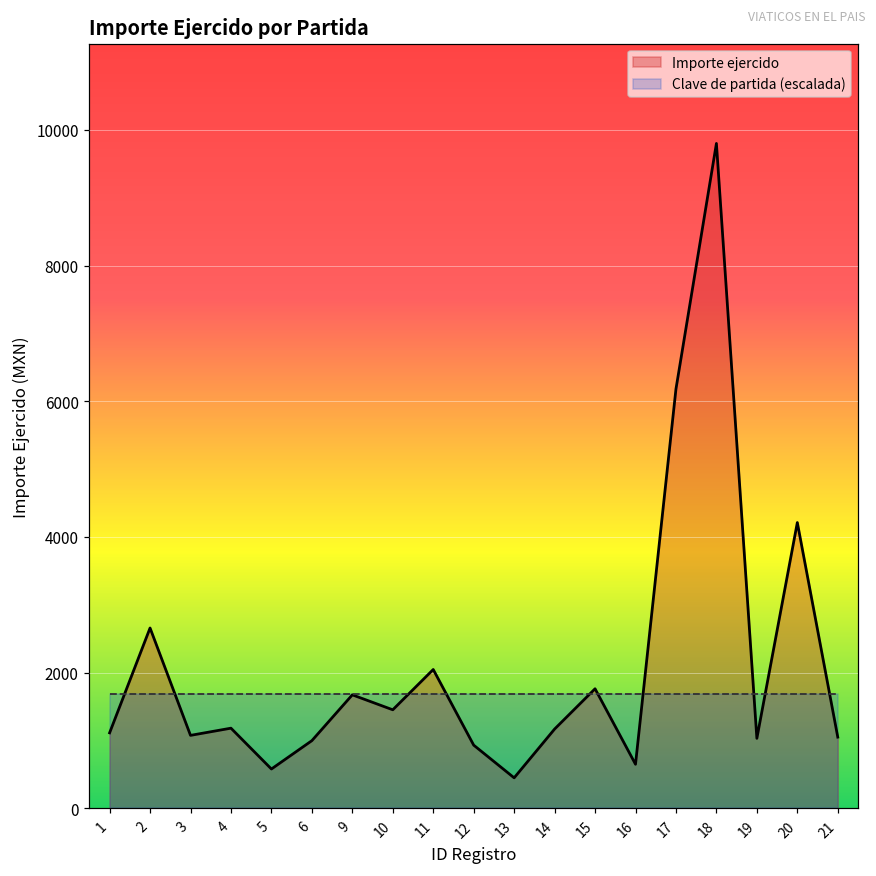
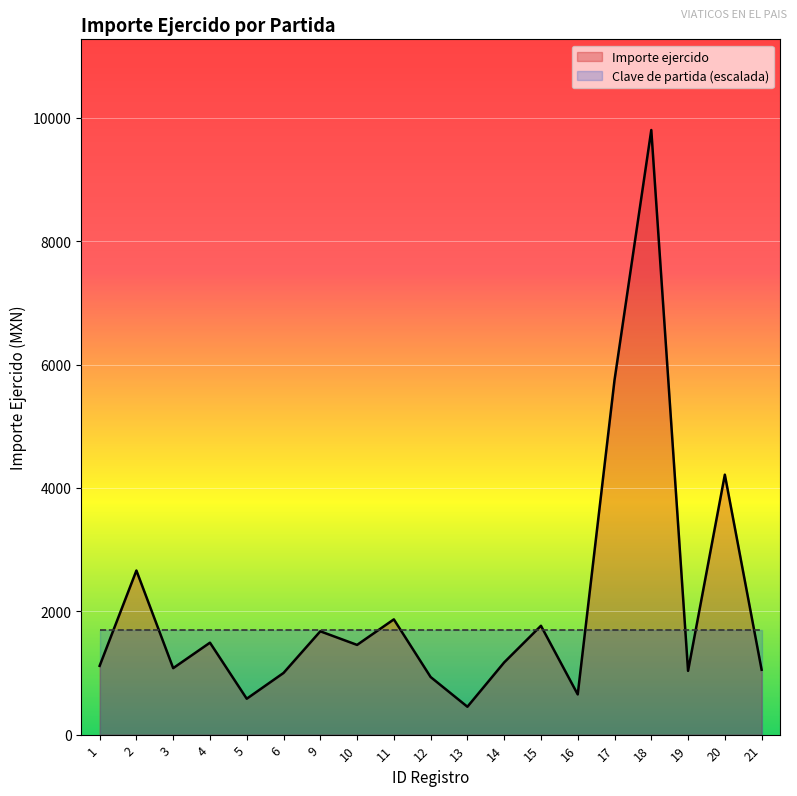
Importe ejercido, 4: 1200 -> 1500
Importe ejercido, 11: 2000 -> 1900
Importe ejercido, 17: 6200 -> 5700
